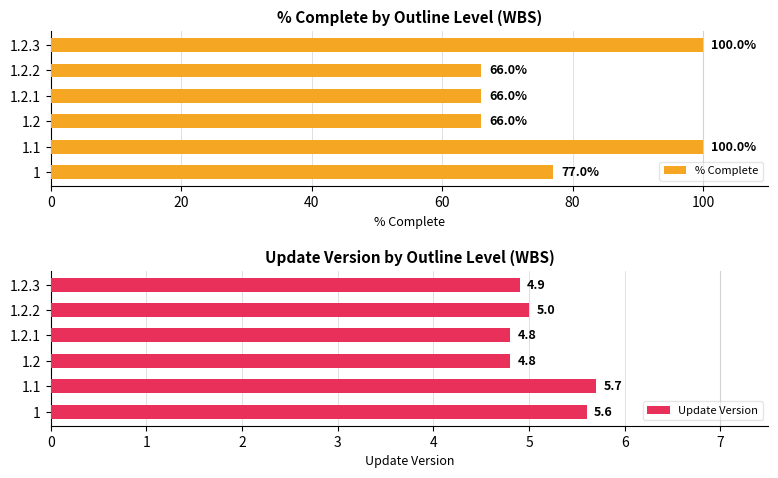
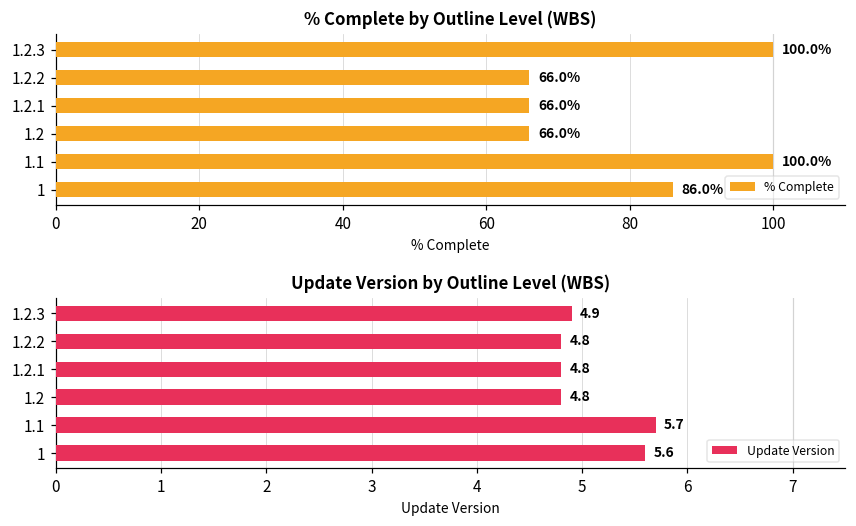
% Complete by Outline Level (WBS), 1: 77.0% -> 86.0%
Update Version by Outline Level (WBS), 1.2.2: 5.0 -> 4.8
